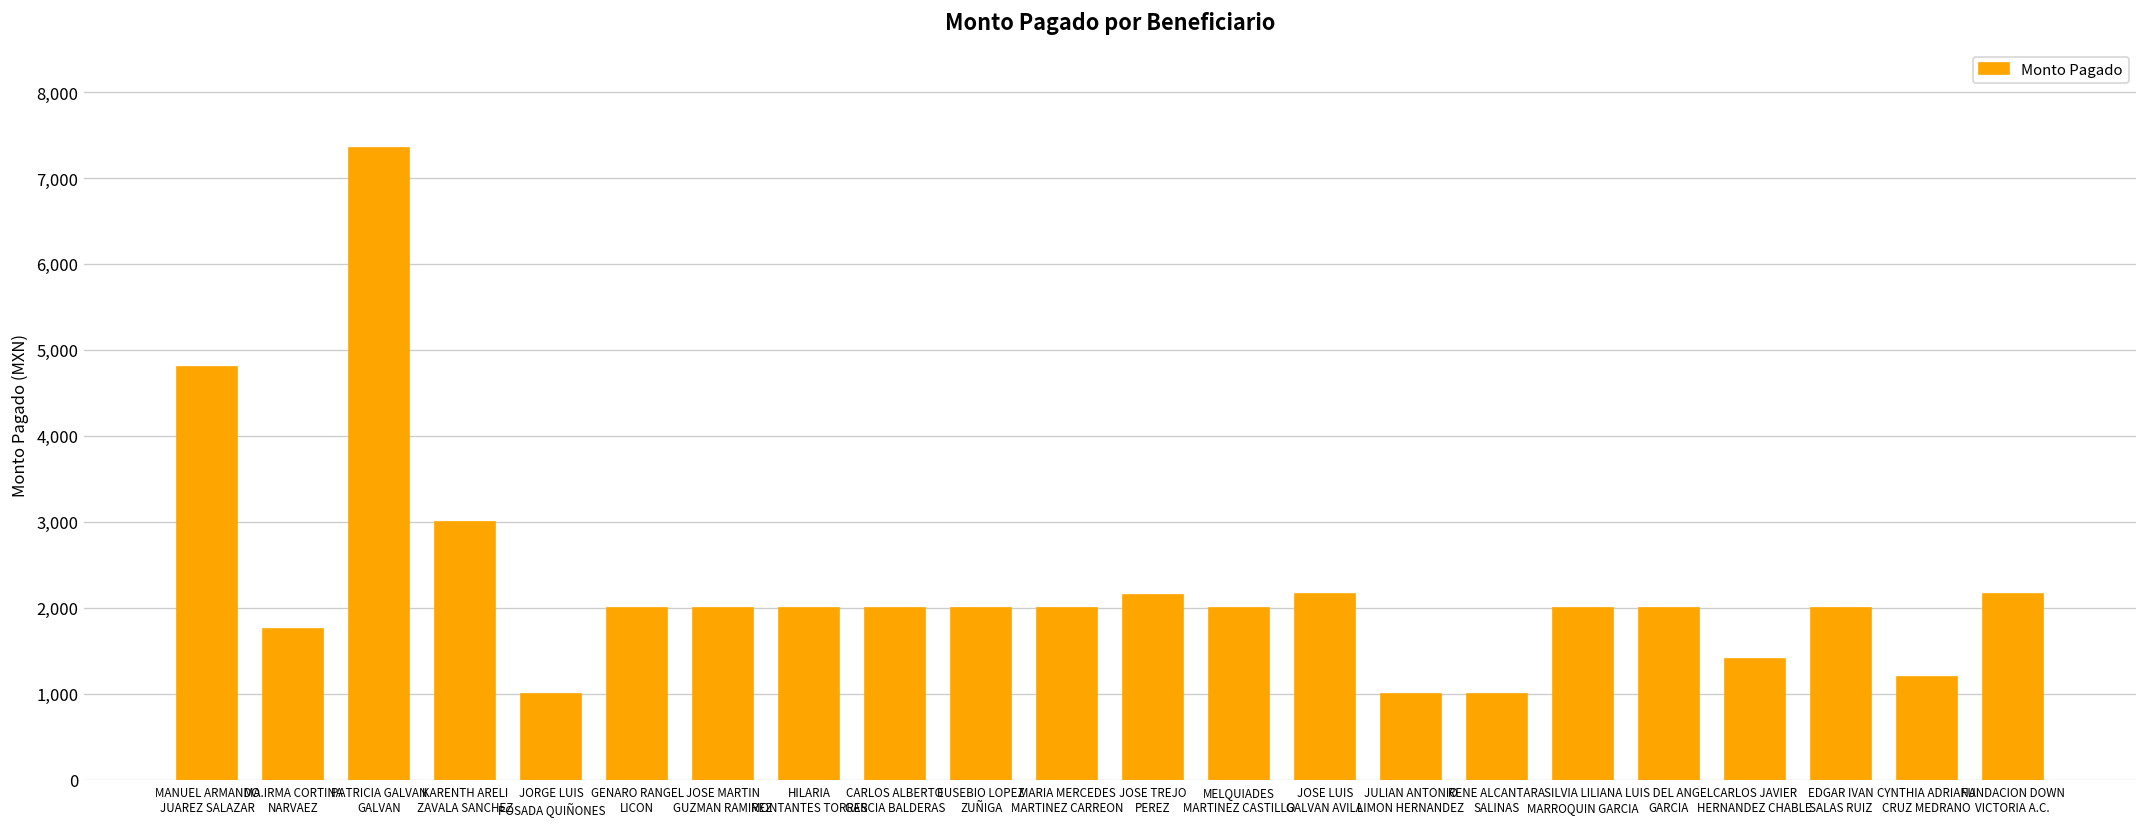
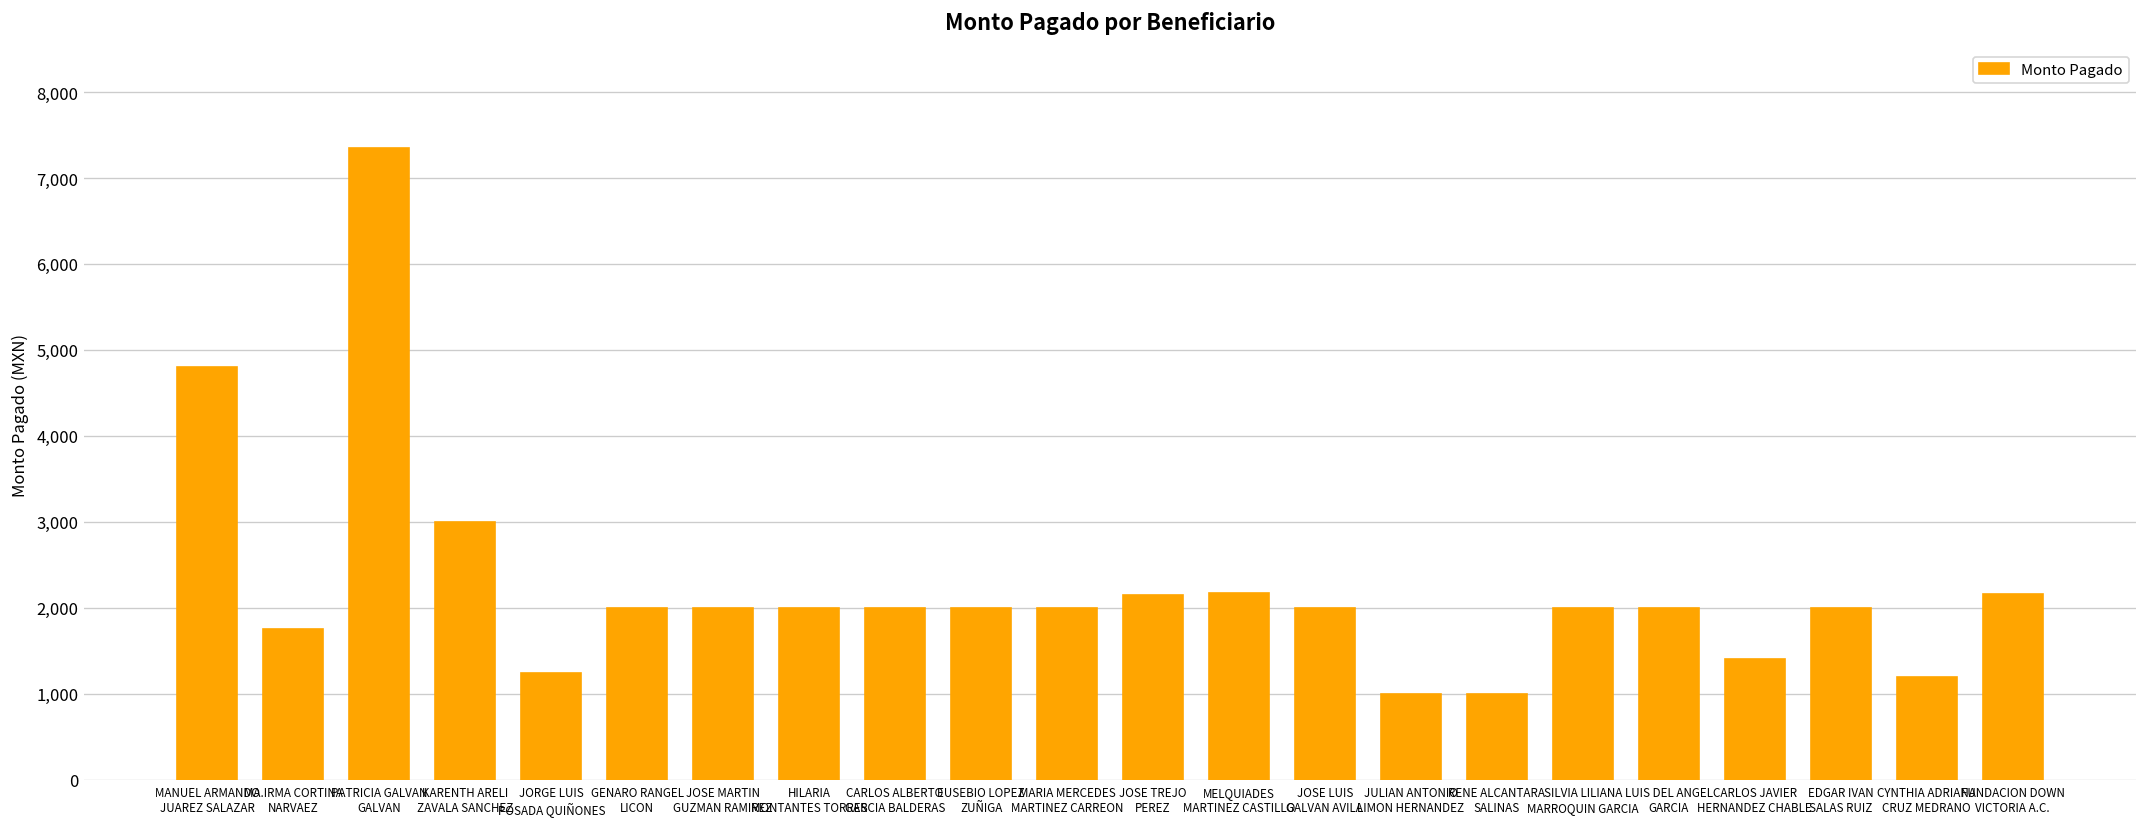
JORGE LUIS POSADA QUIÑONES: 1,000 -> 1,200
MELQUIADES MARTINEZ CASTILLO: 2,000 -> 2,200
JOSE LUIS GALVAN AVILA: 2,200 -> 2,000
